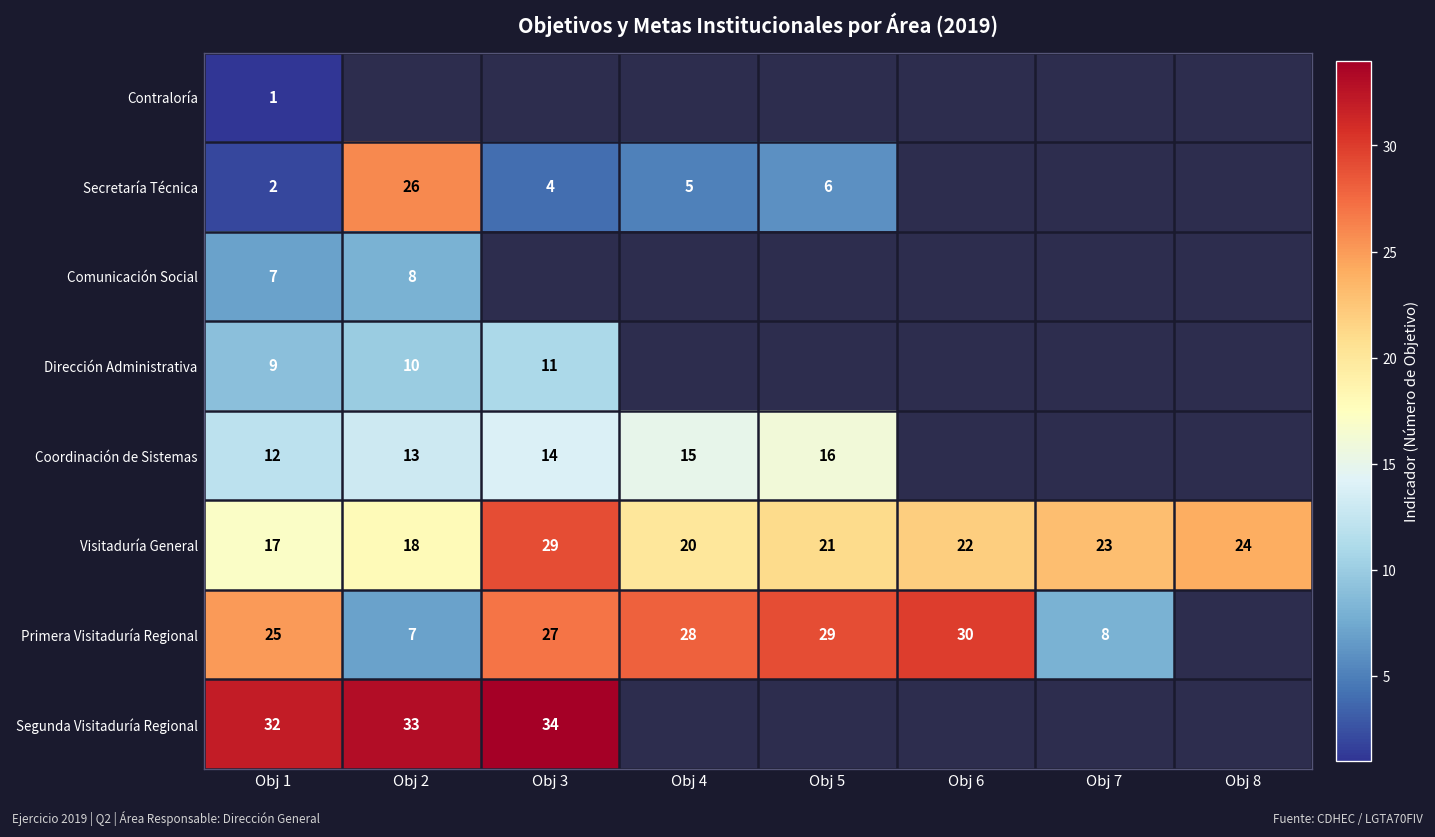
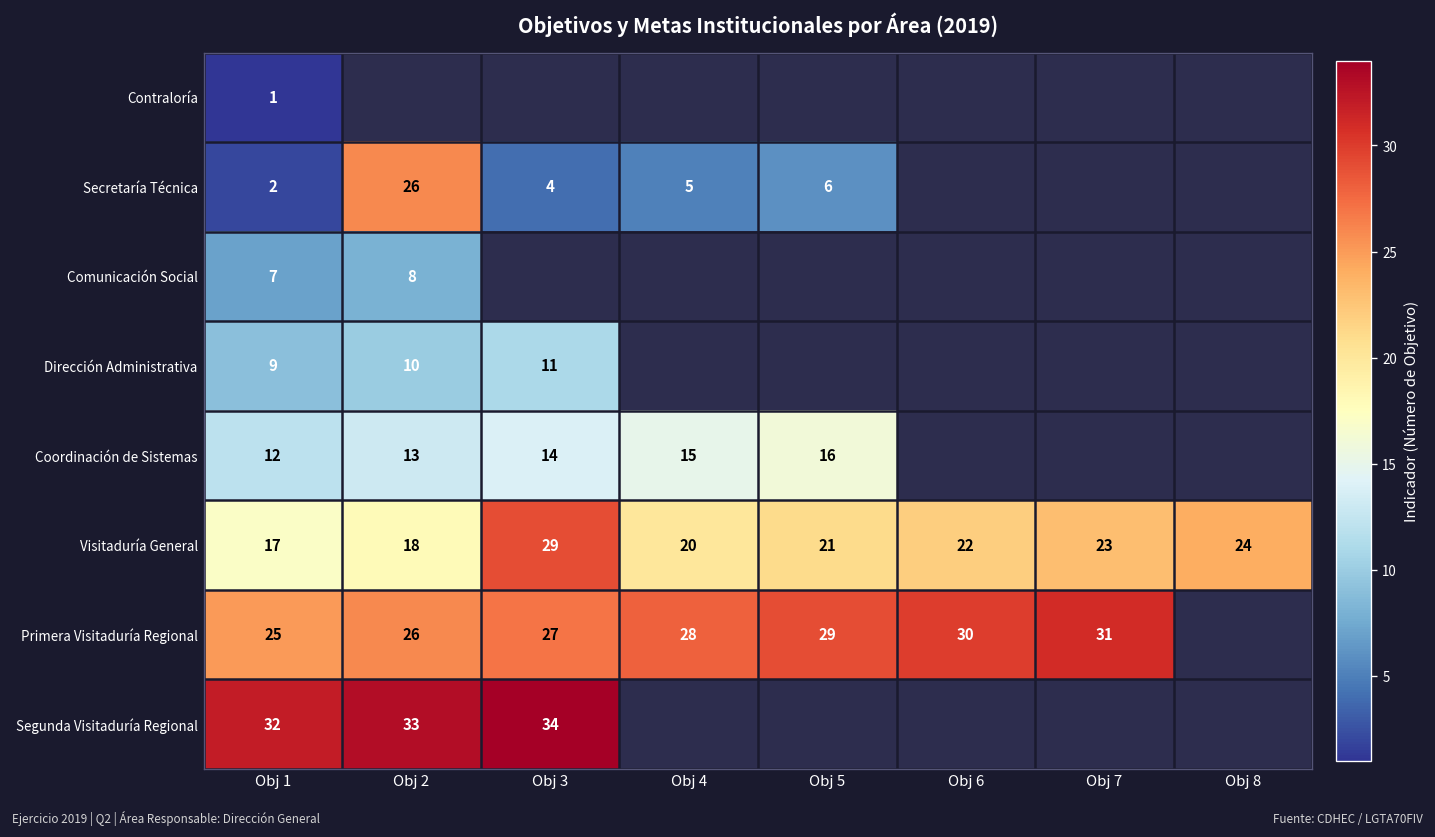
Primera Visitaduría Regional, Obj 2: 7 -> 26
Primera Visitaduría Regional, Obj 7: 8 -> 31
